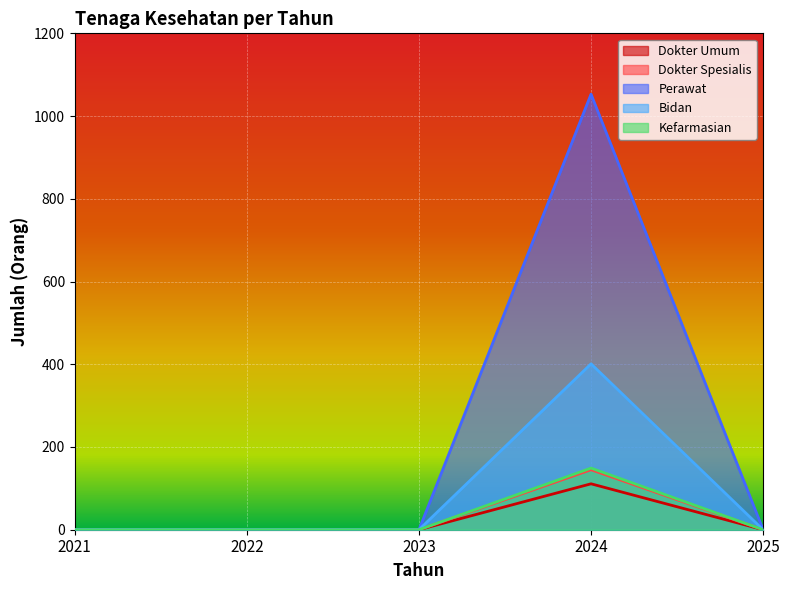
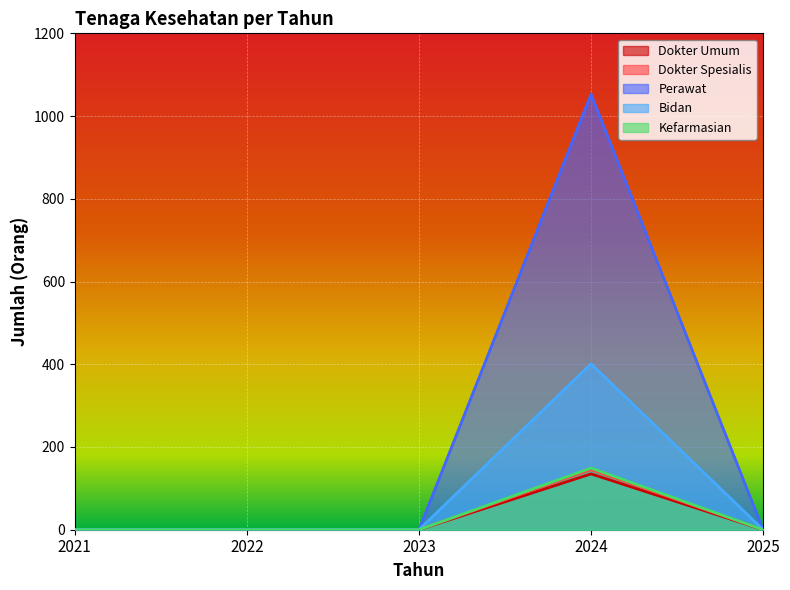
Dokter Umum, 2024: 110 -> 140
